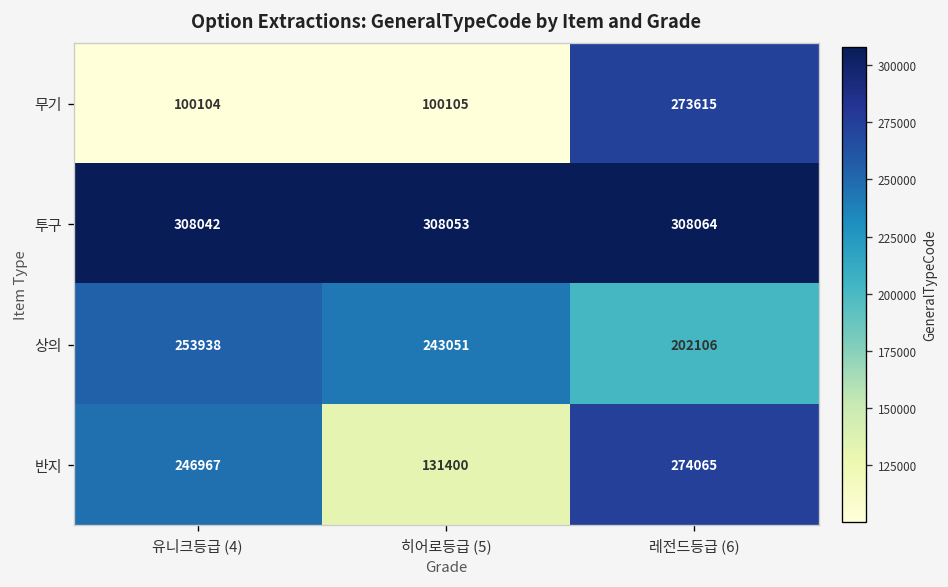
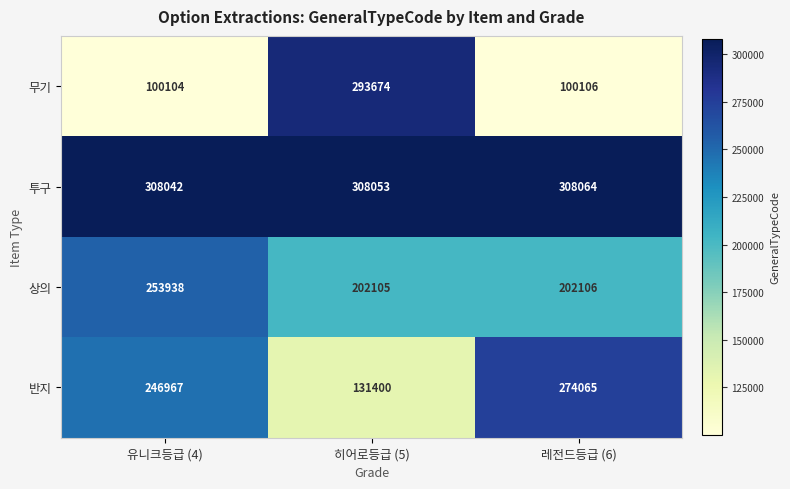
무기, 히어로등급 (5): 100105 -> 293674
무기, 레전드등급 (6): 273615 -> 100106
상의, 히어로등급 (5): 243051 -> 202105
